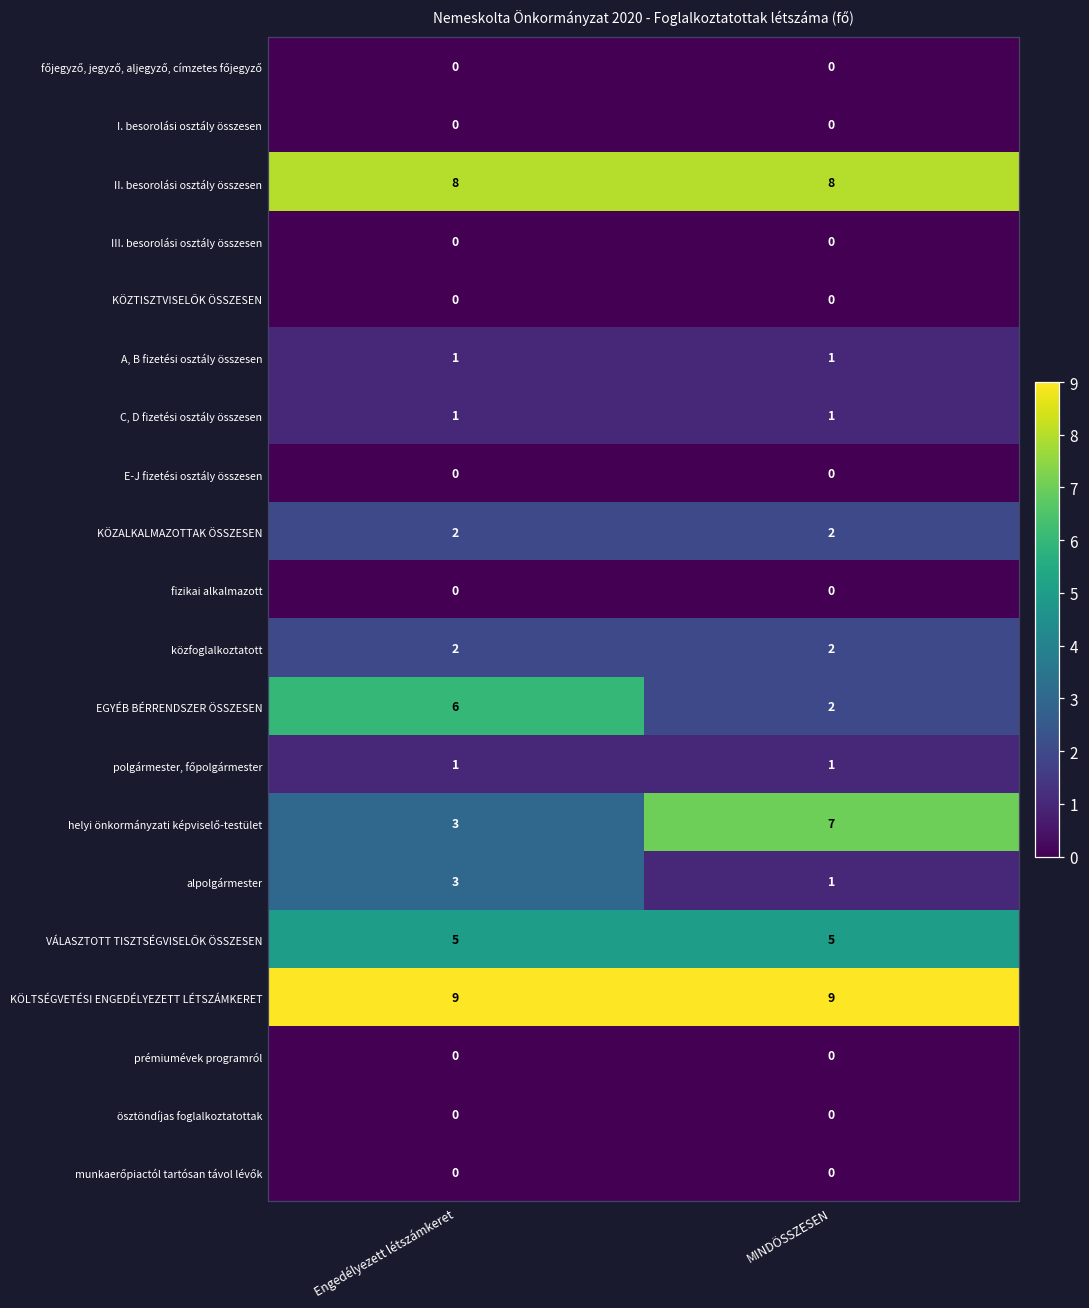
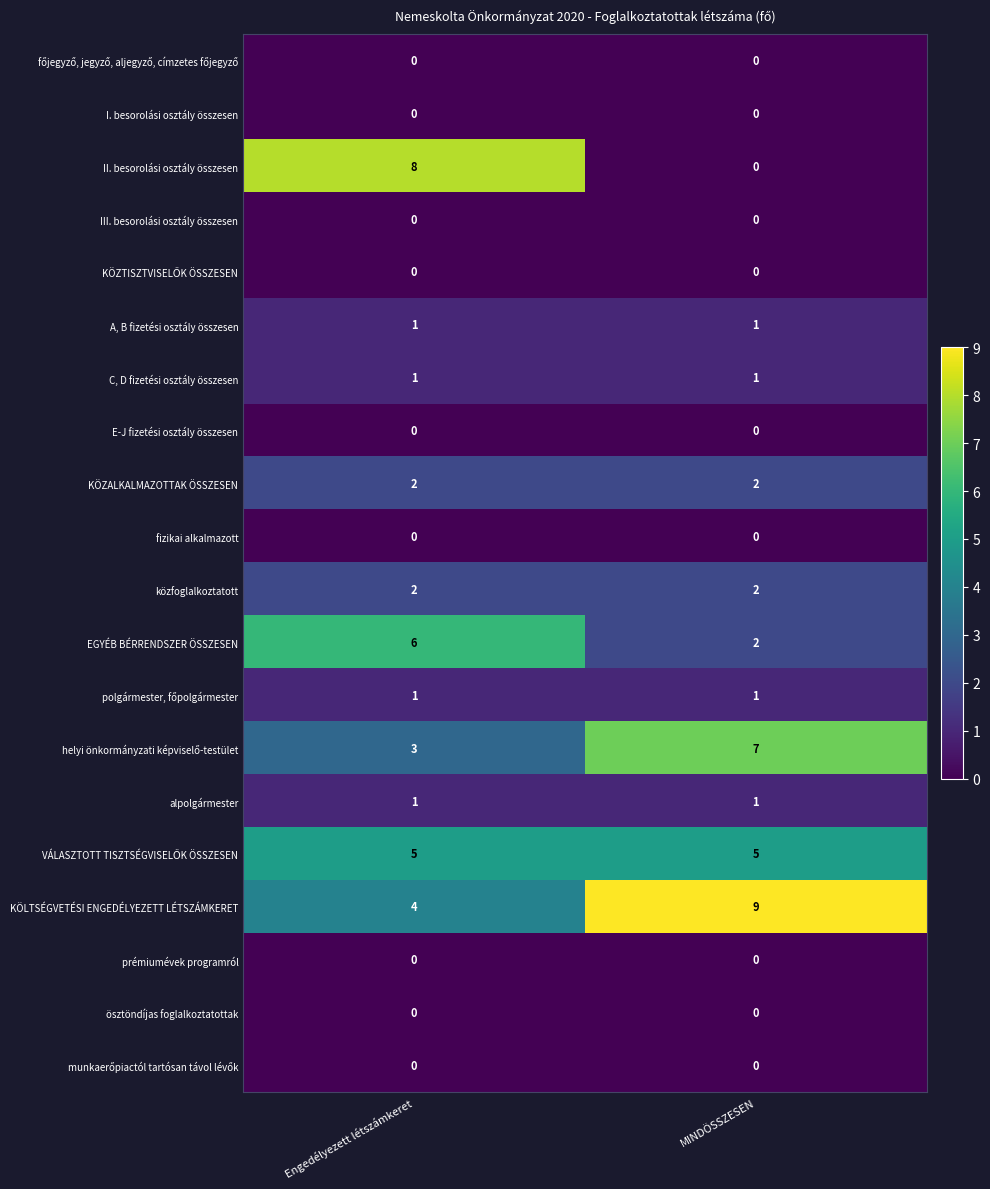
II. besorolási osztály összesen, MINDÖSSZESEN: 8 -> 0
alpolgármester, Engedélyezett létszámkeret: 3 -> 1
KÖLTSÉGVETÉSI ENGEDÉLYEZETT LÉTSZÁMKERET, Engedélyezett létszámkeret: 9 -> 4
